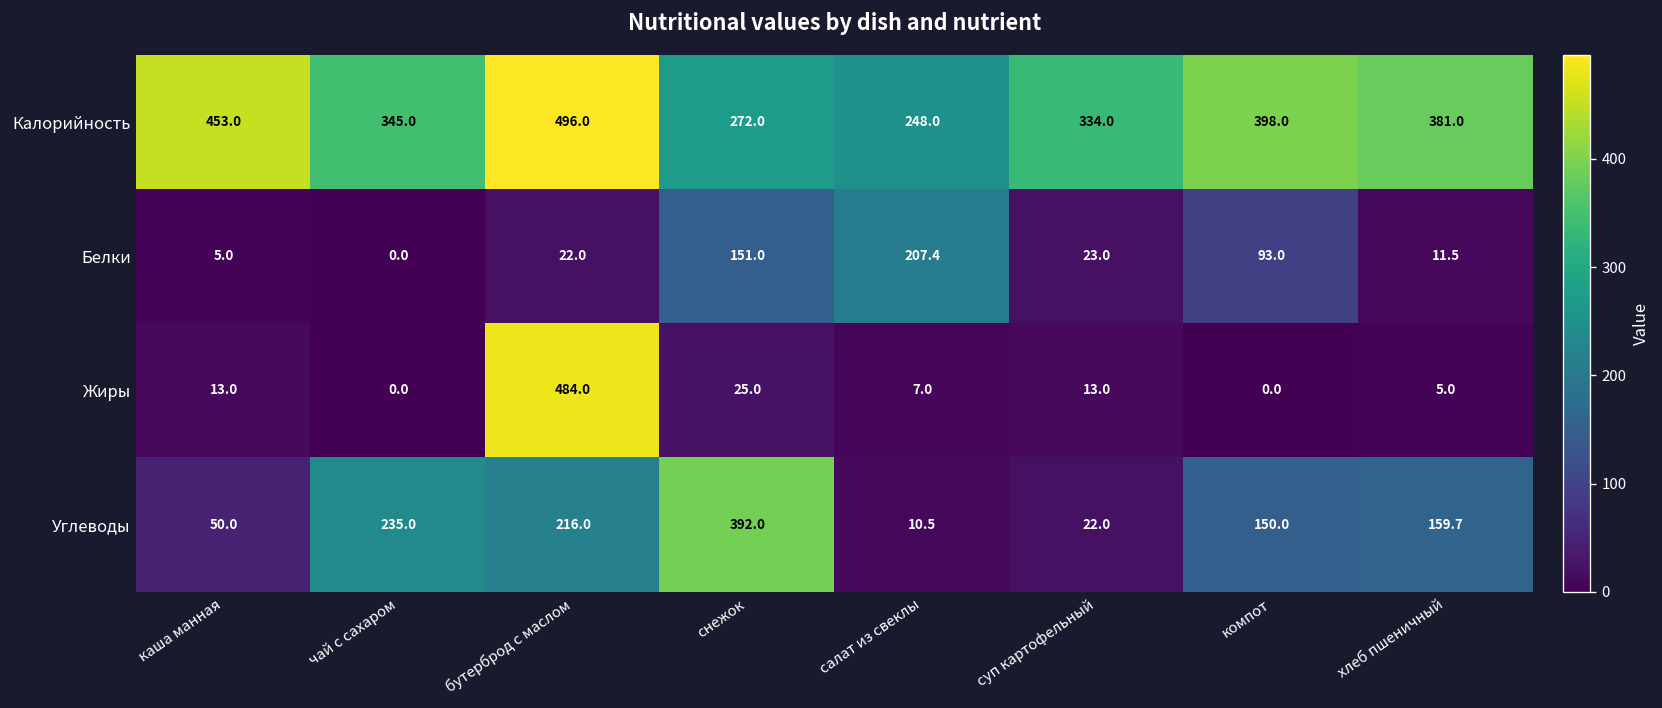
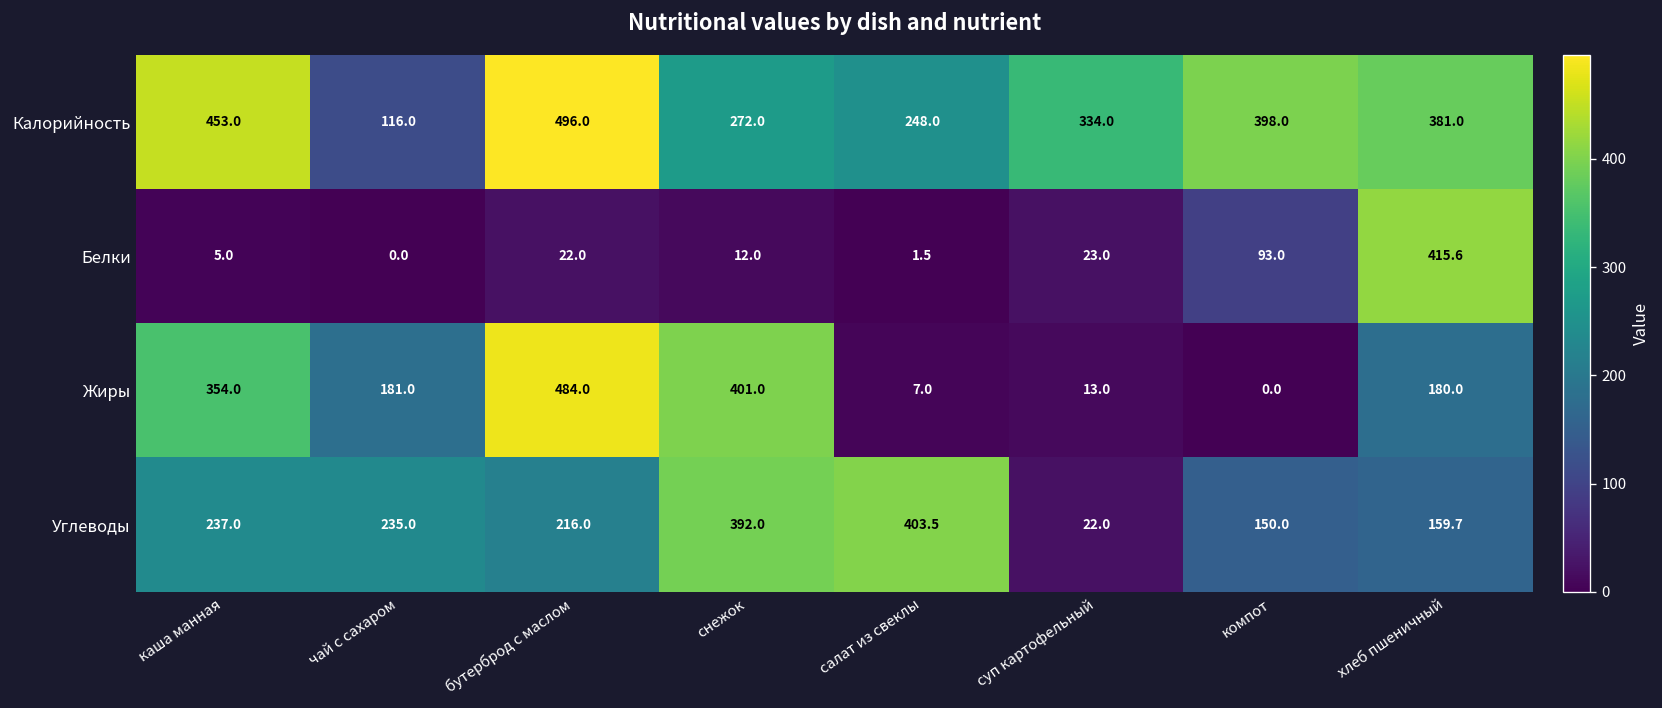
Калорийность, чай с сахаром: 345.0 -> 116.0
Белки, снежок: 151.0 -> 12.0
Белки, салат из свеклы: 207.4 -> 1.5
Белки, хлеб пшеничный: 11.5 -> 415.6
Жиры, каша манная: 13.0 -> 354.0
Жиры, чай с сахаром: 0.0 -> 181.0
Жиры, снежок: 25.0 -> 401.0
Жиры, хлеб пшеничный: 5.0 -> 180.0
Углеводы, каша манная: 50.0 -> 237.0
Углеводы, салат из свеклы: 10.5 -> 403.5
